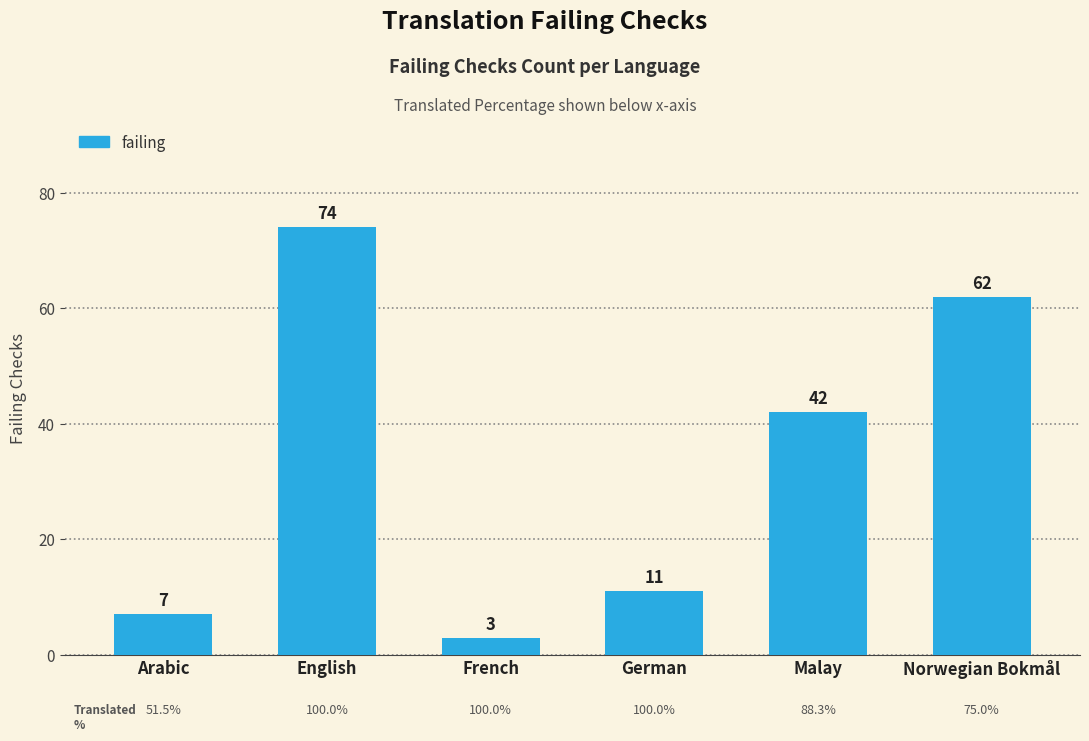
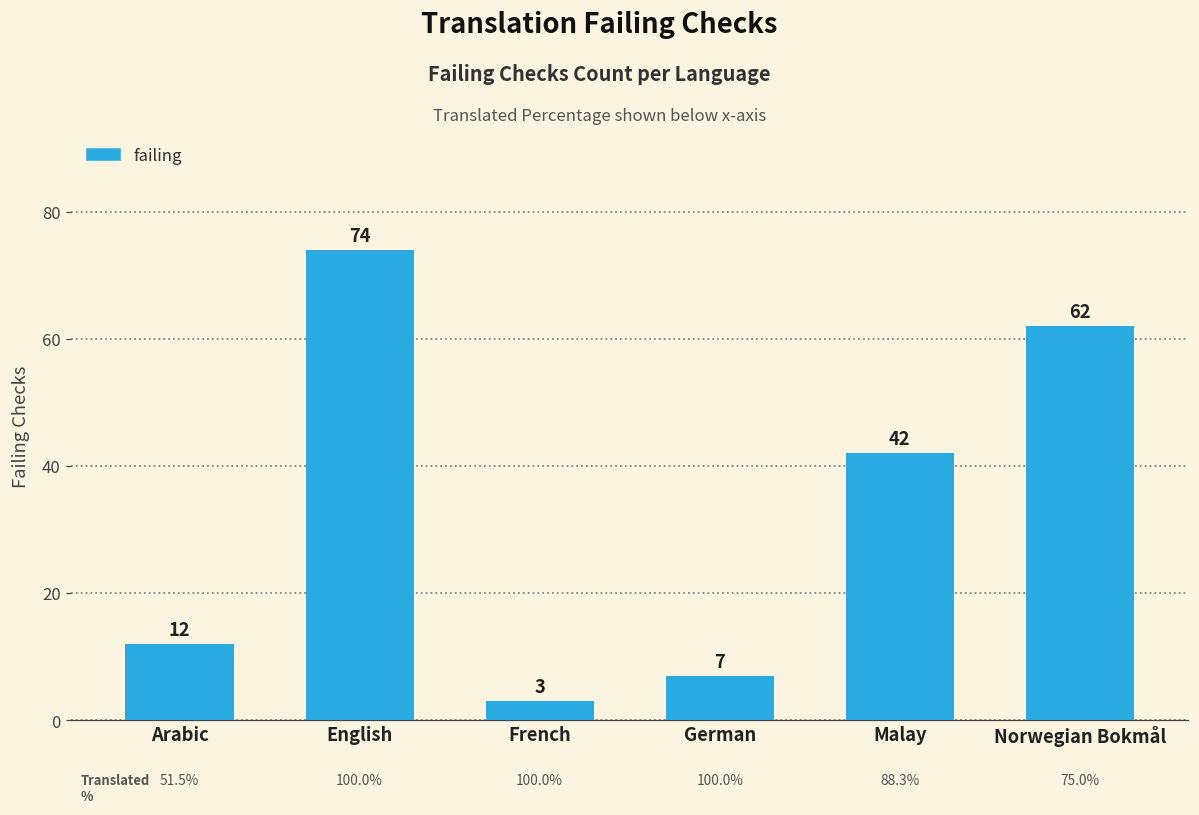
Arabic: 7 -> 12
German: 11 -> 7
